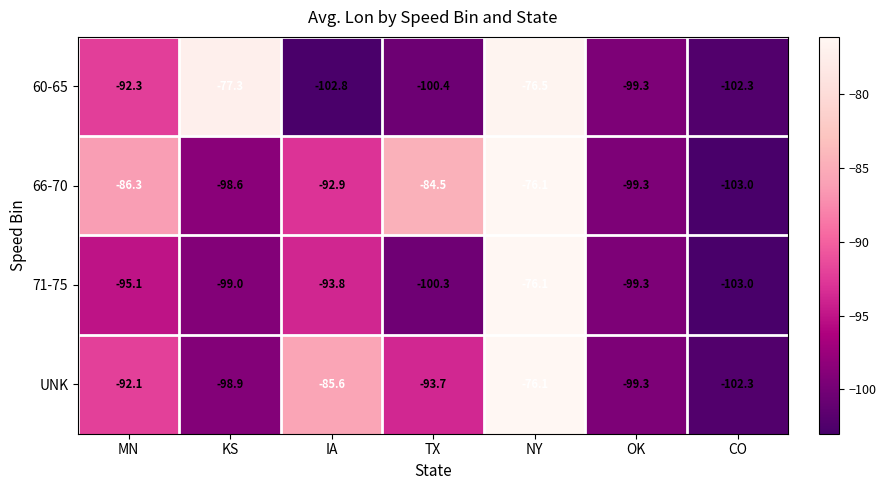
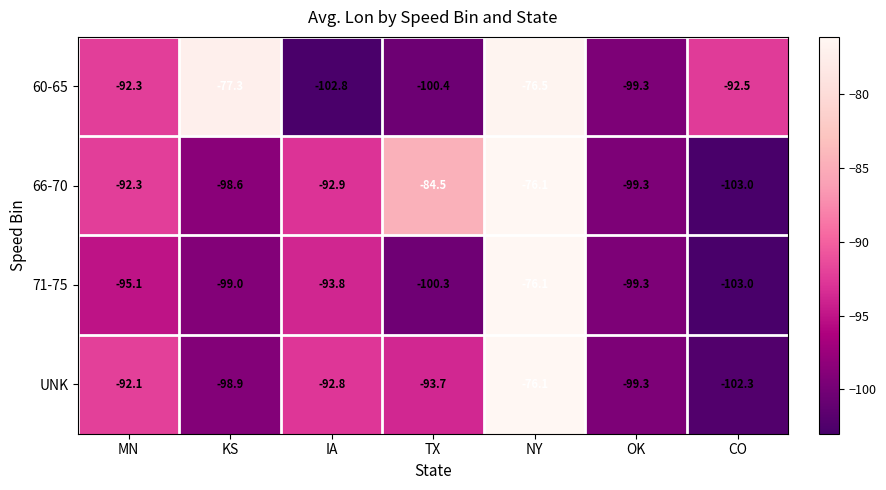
60-65, CO: -102.3 -> -92.5
66-70, MN: -86.3 -> -92.3
UNK, IA: -85.6 -> -92.8
